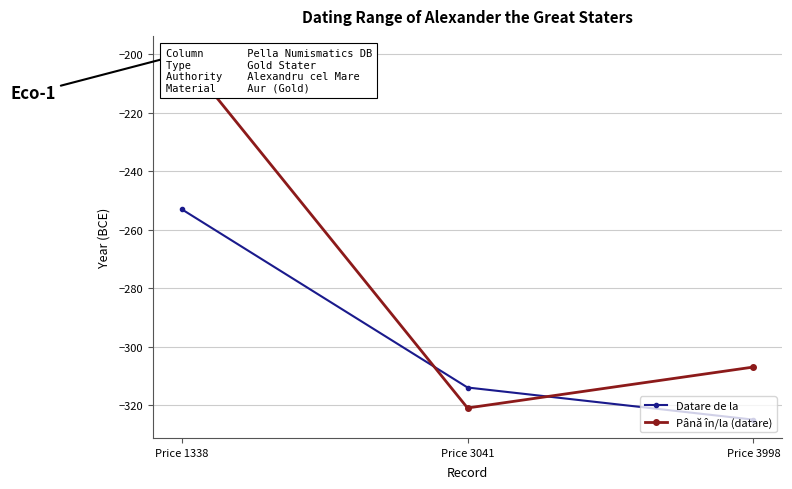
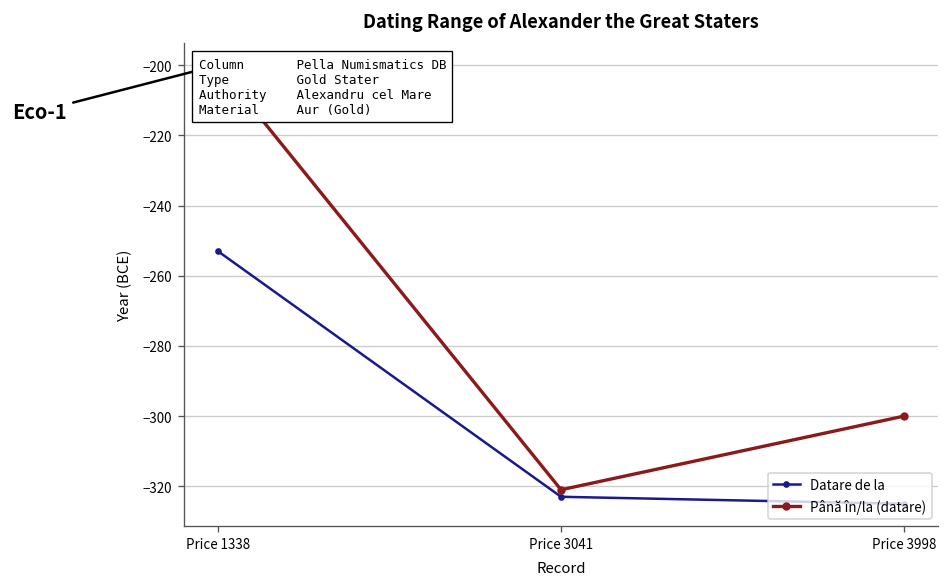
Datare de la, Price 3041: -314 -> -323
Până în/la (datare), Price 3998: -307 -> -300
